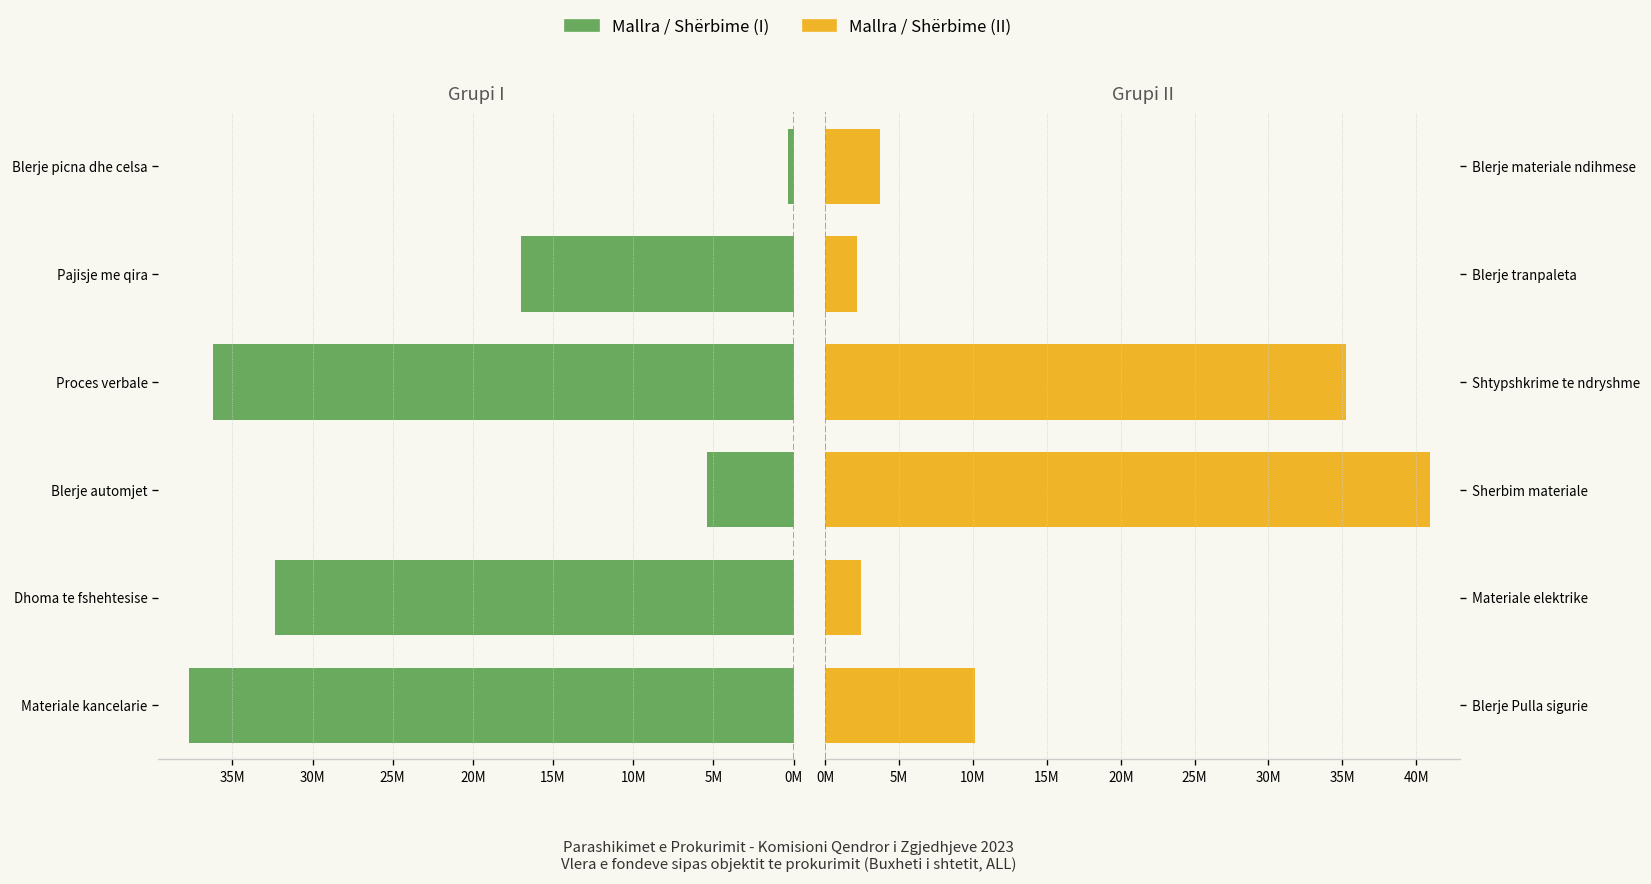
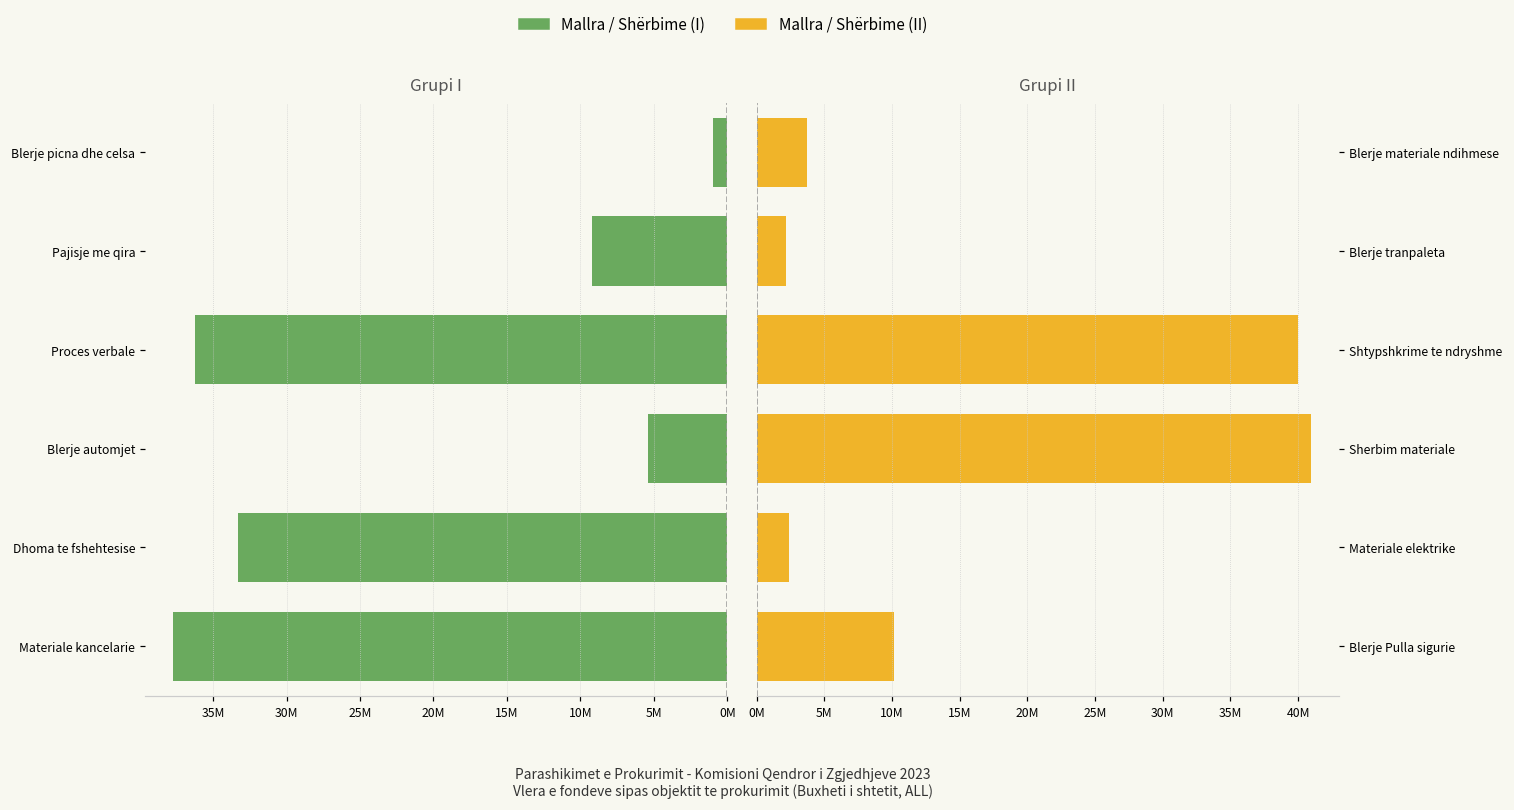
Grupi I, Blerje picna dhe celsa: 300000 -> 1000000
Grupi I, Pajisje me qira: 17000000 -> 9200000
Grupi I, Dhoma te fshehtesise: 32400000 -> 33300000
Grupi II, Shtypshkrime te ndryshme: 35200000 -> 40000000
